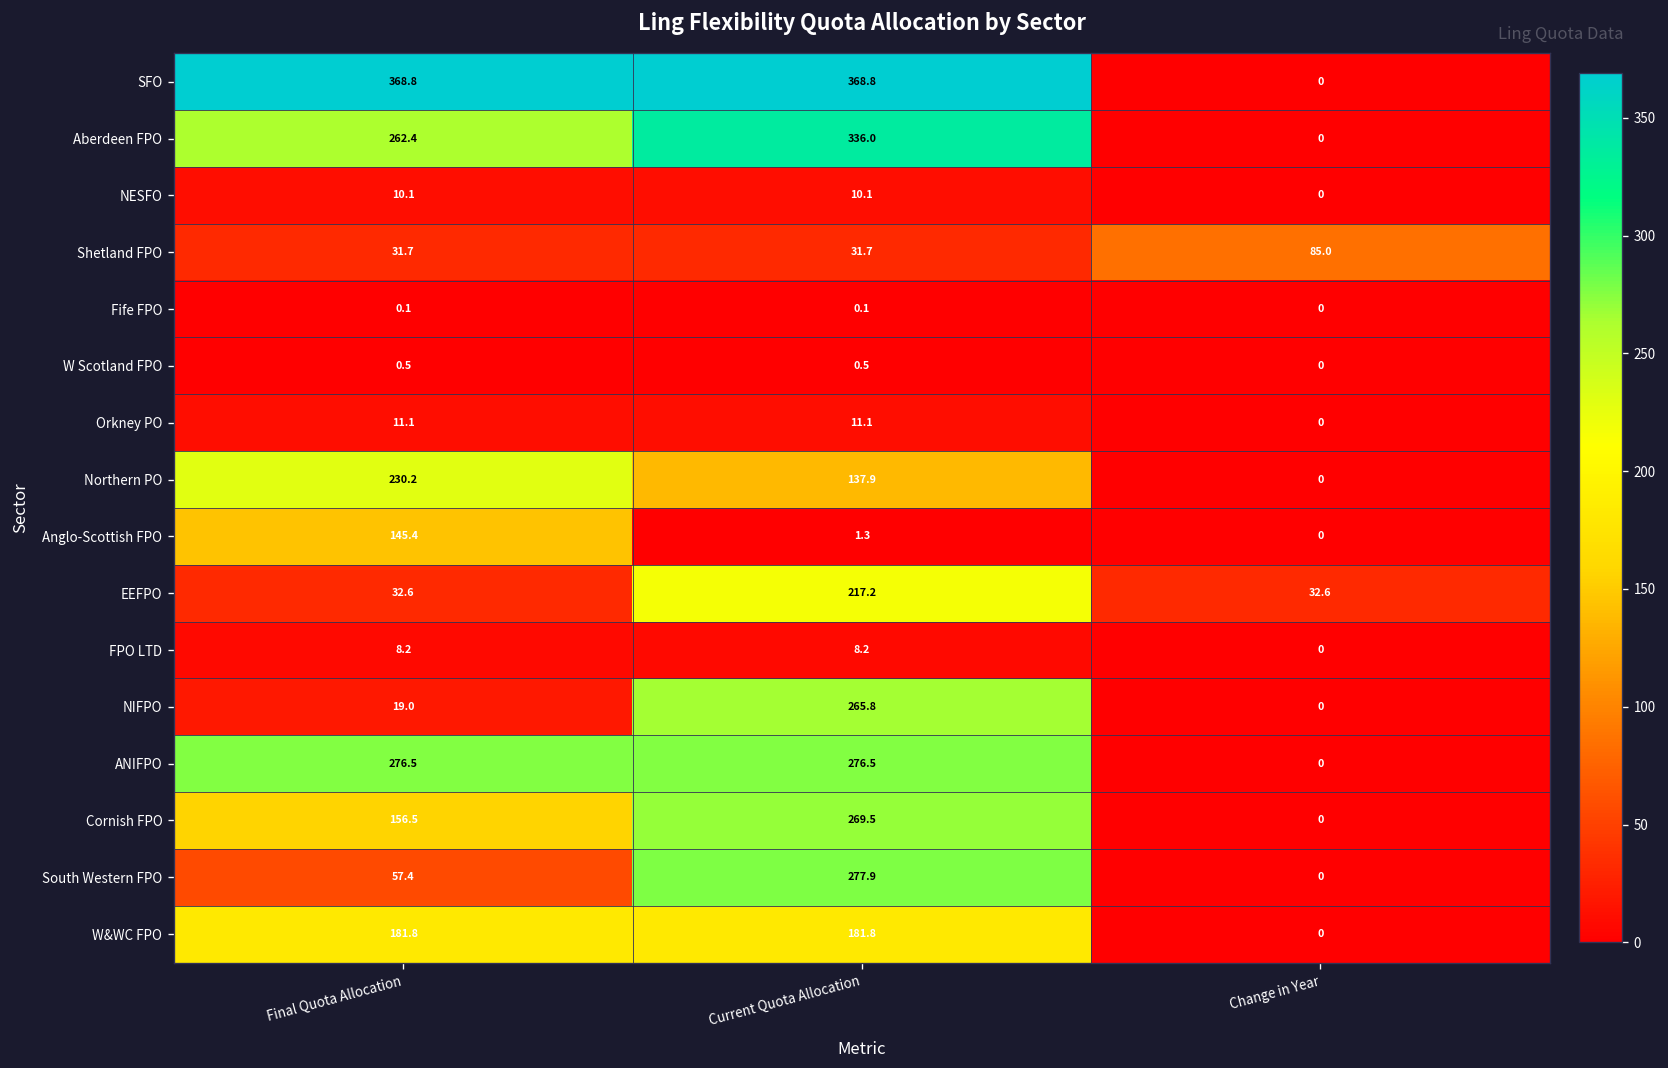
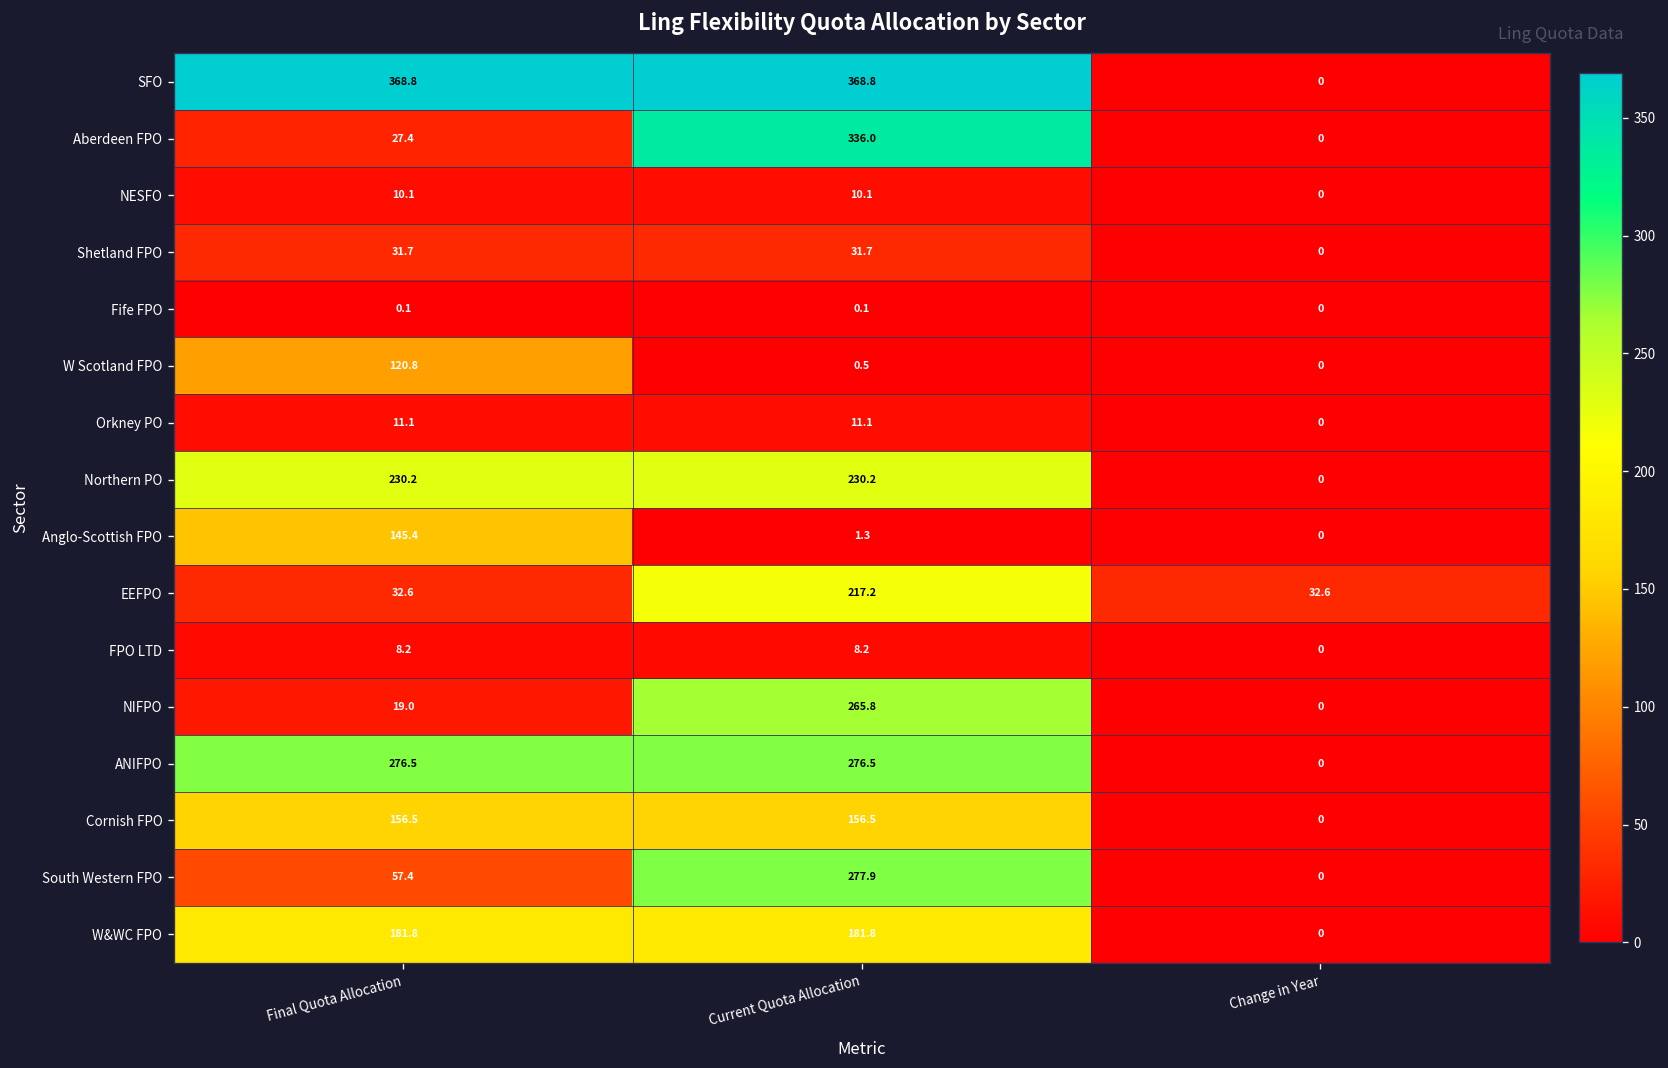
Aberdeen FPO, Final Quota Allocation: 262.4 -> 27.4
Shetland FPO, Change in Year: 85.0 -> 0
W Scotland FPO, Final Quota Allocation: 0.5 -> 120.8
Northern PO, Current Quota Allocation: 137.9 -> 230.2
Cornish FPO, Current Quota Allocation: 269.5 -> 156.5
